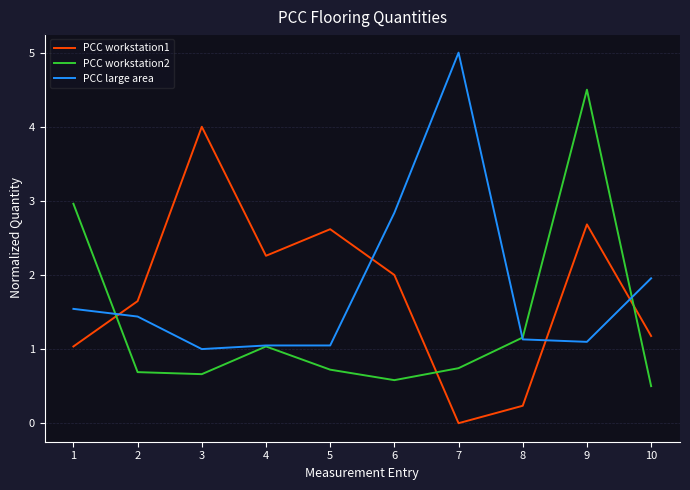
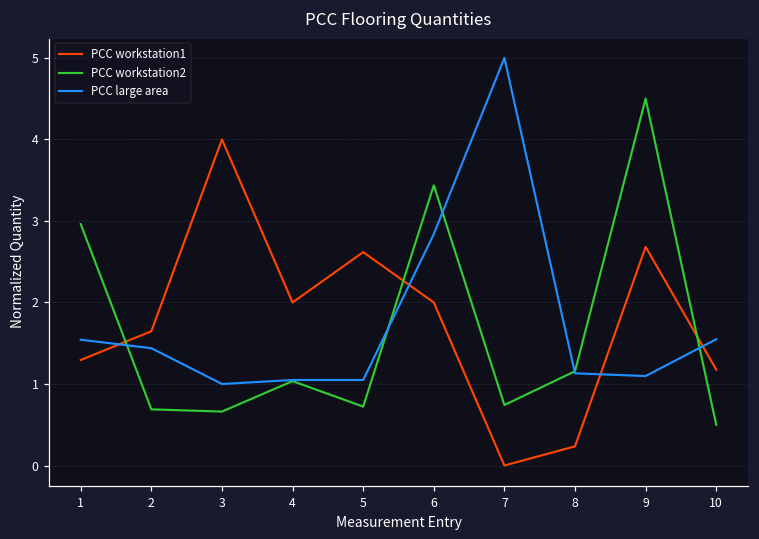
PCC workstation1, 1: 1.0 -> 1.3
PCC workstation1, 4: 2.3 -> 2.0
PCC workstation2, 6: 0.6 -> 3.4
PCC large area, 10: 2.0 -> 1.5
